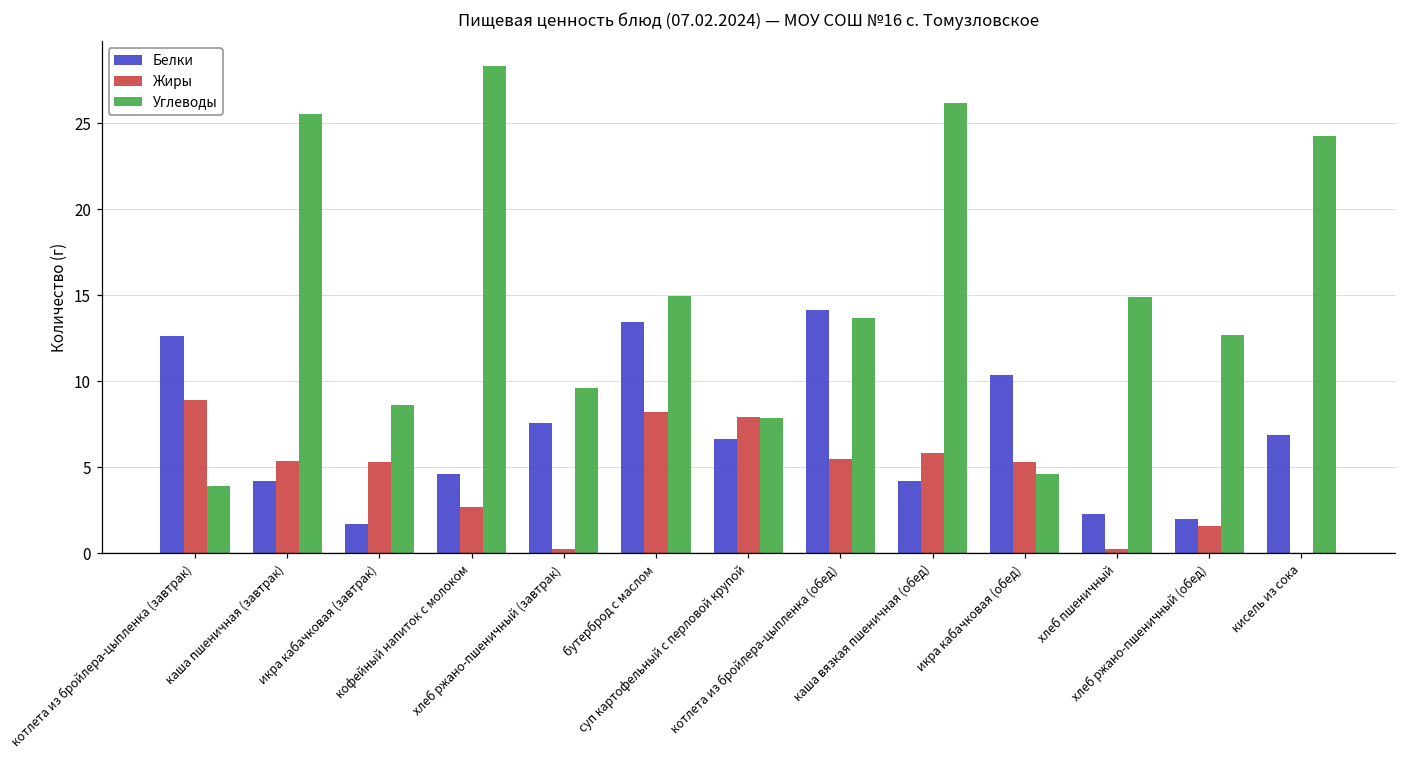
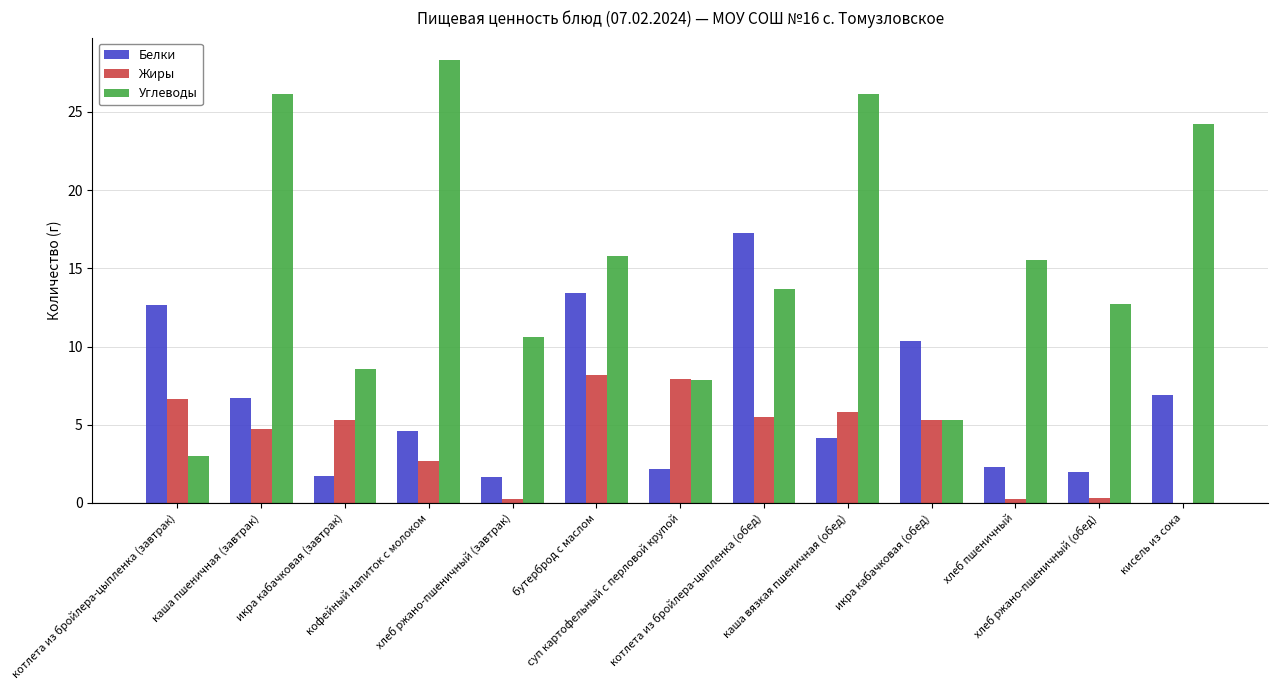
Жиры, котлета из бройлера-цыпленка (завтрак): 8.9 -> 6.6
Углеводы, котлета из бройлера-цыпленка (завтрак): 3.9 -> 3.0
Белки, каша пшеничная (завтрак): 4.2 -> 6.7
Жиры, каша пшеничная (завтрак): 5.4 -> 4.7
Углеводы, каша пшеничная (завтрак): 25.6 -> 26.2
Белки, хлеб ржано-пшеничный (завтрак): 7.6 -> 1.7
Углеводы, хлеб ржано-пшеничный (завтрак): 9.6 -> 10.6
Углеводы, бутерброд с маслом: 15.0 -> 15.8
Белки, суп картофельный с перловой крупой: 6.7 -> 2.2
Белки, котлета из бройлера-цыпленка (обед): 14.1 -> 17.3
Углеводы, икра кабачковая (обед): 4.6 -> 5.3
Углеводы, хлеб пшеничный: 14.9 -> 15.6
Жиры, хлеб ржано-пшеничный (обед): 1.6 -> 0.3
